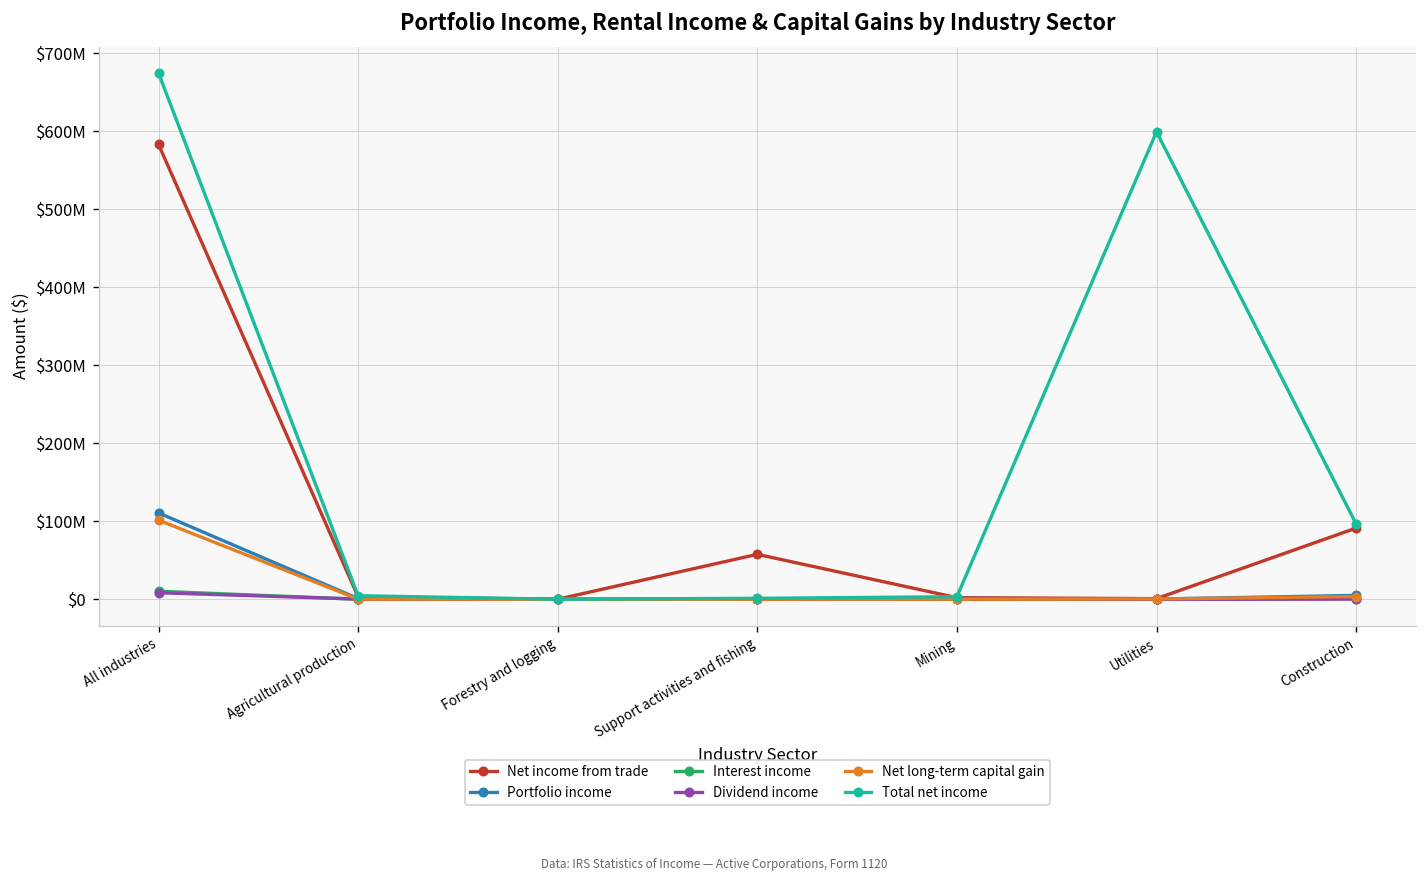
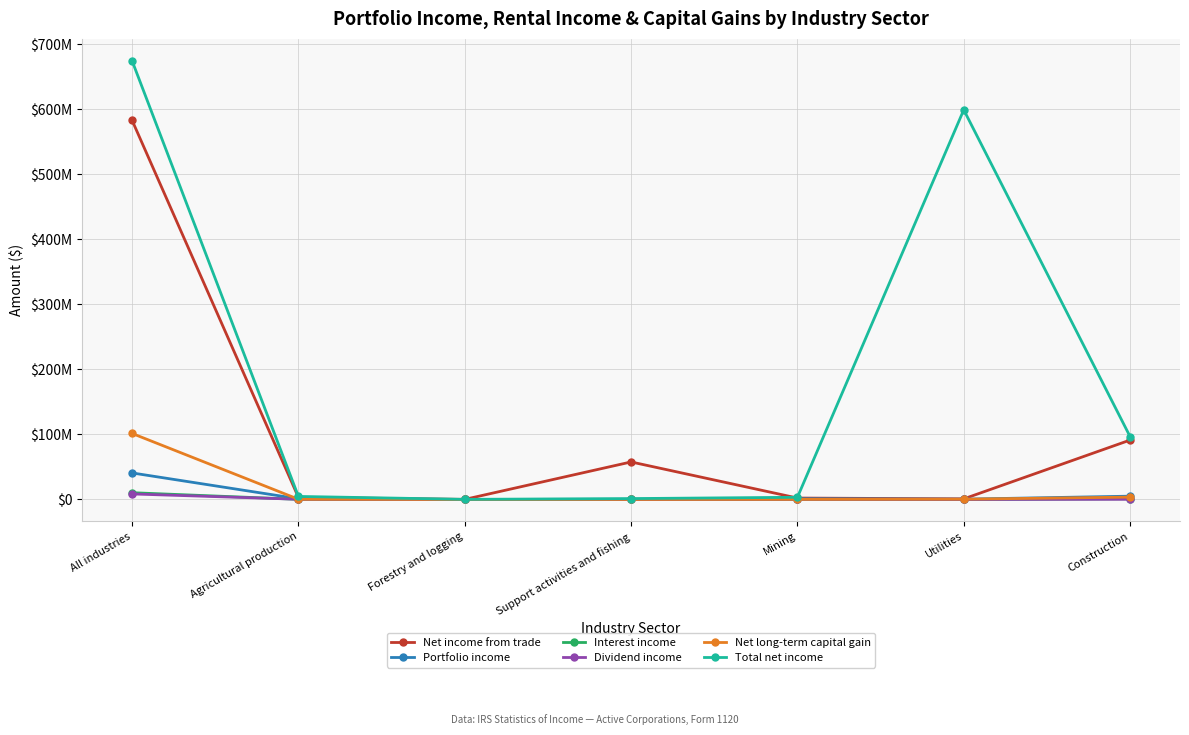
Portfolio income, All industries: $110000000 -> $40000000
